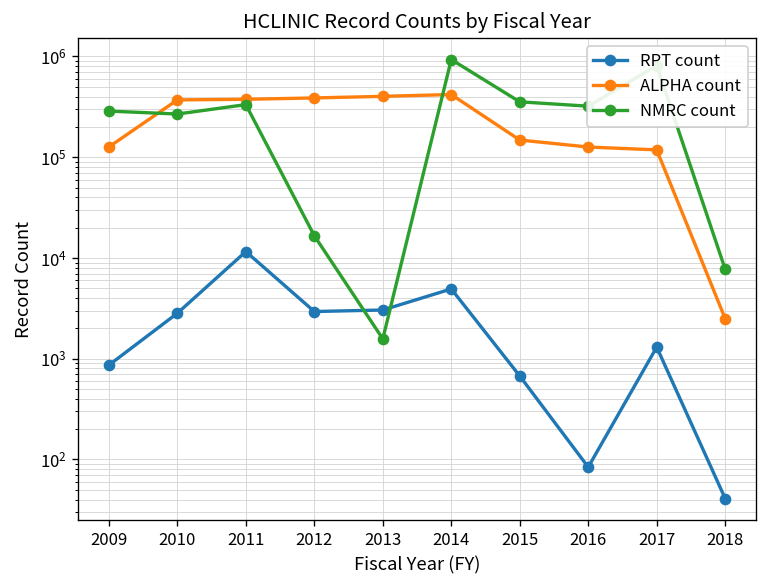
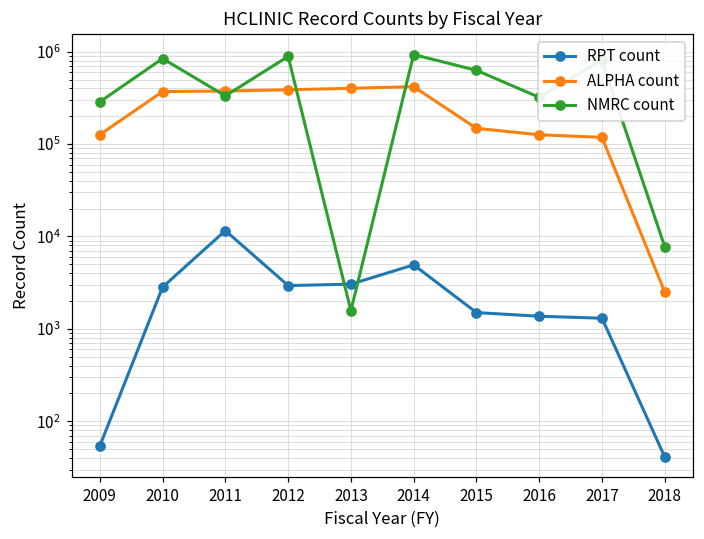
RPT count, 2009: 900 -> 50
NMRC count, 2010: 270000 -> 800000
NMRC count, 2012: 17000 -> 900000
RPT count, 2015: 700 -> 1500
NMRC count, 2015: 350000 -> 600000
RPT count, 2016: 80 -> 1400
